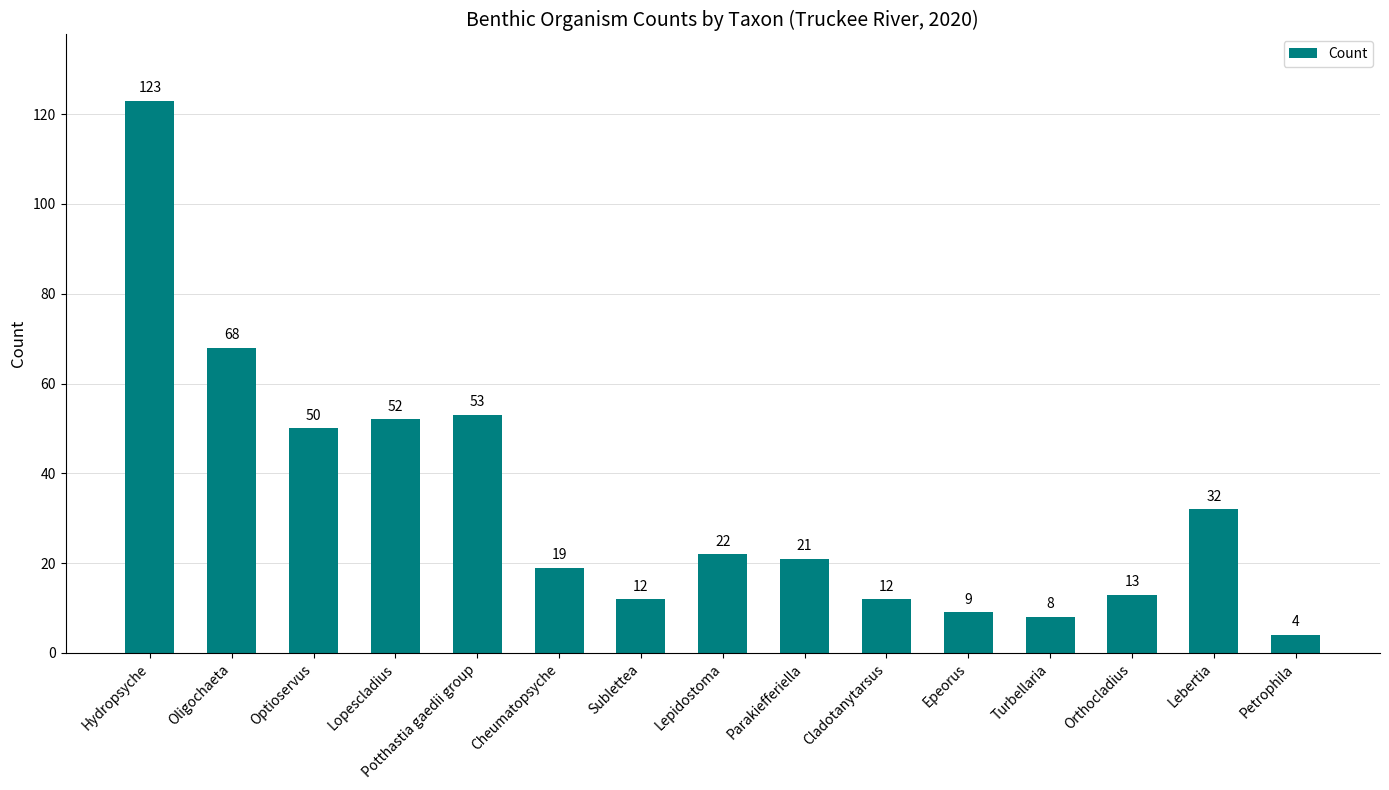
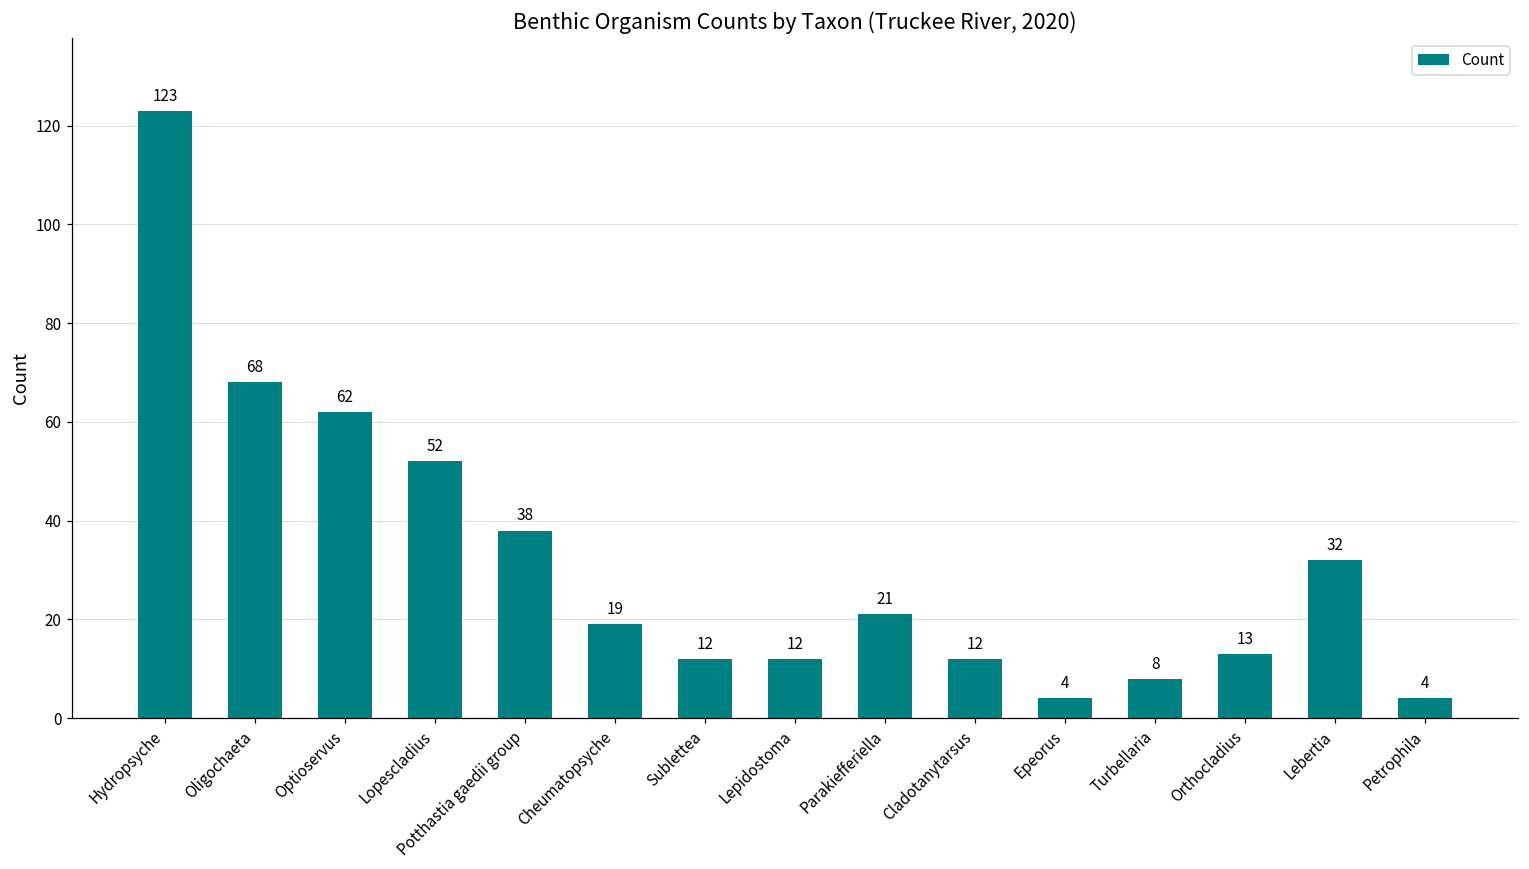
Optioservus: 50 -> 62
Potthastia gaedii group: 53 -> 38
Lepidostoma: 22 -> 12
Epeorus: 9 -> 4
